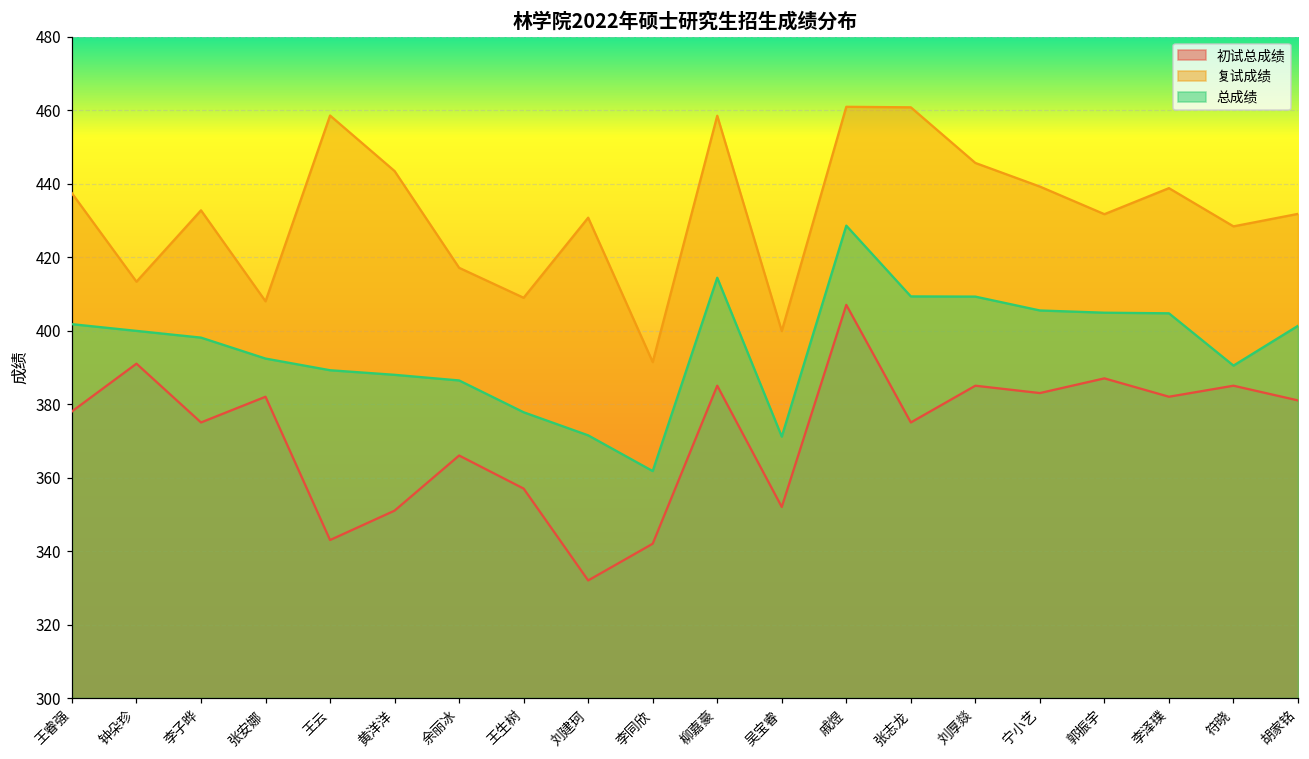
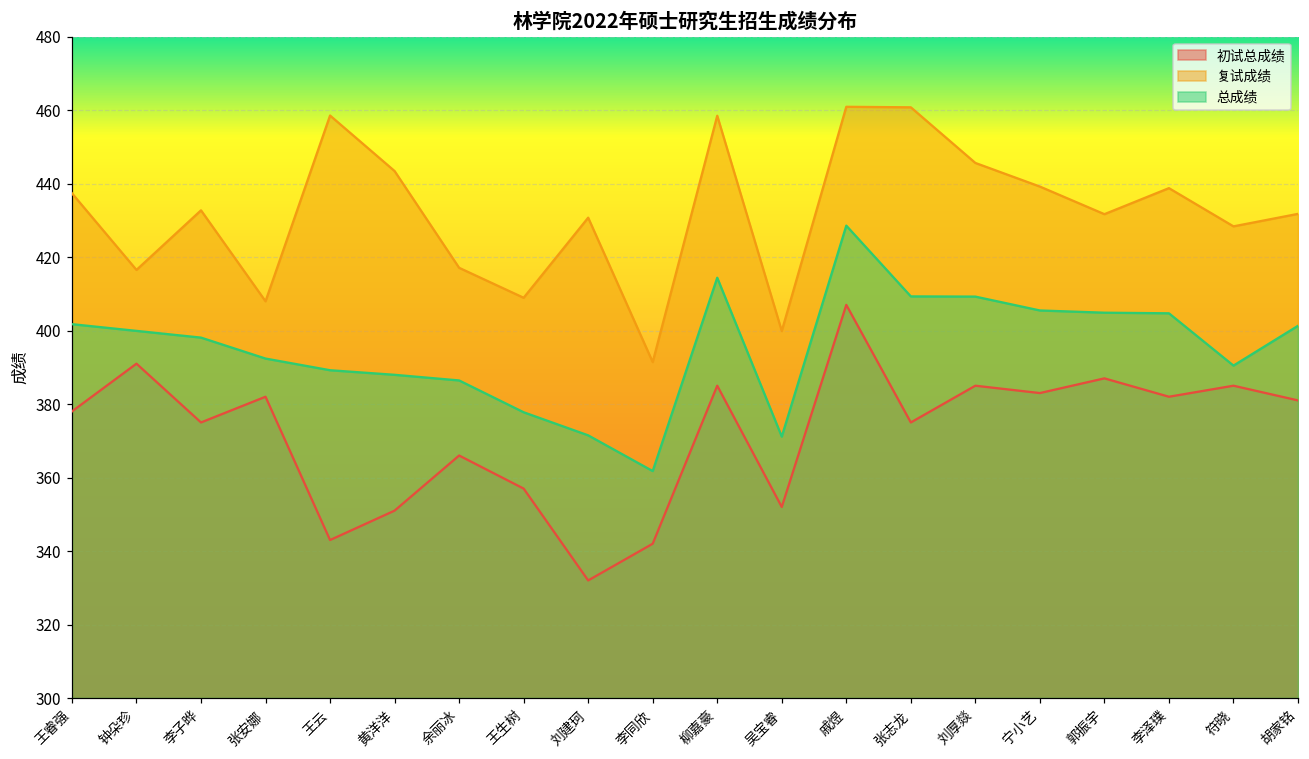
复试成绩, 钟朵珍: 413 -> 417
